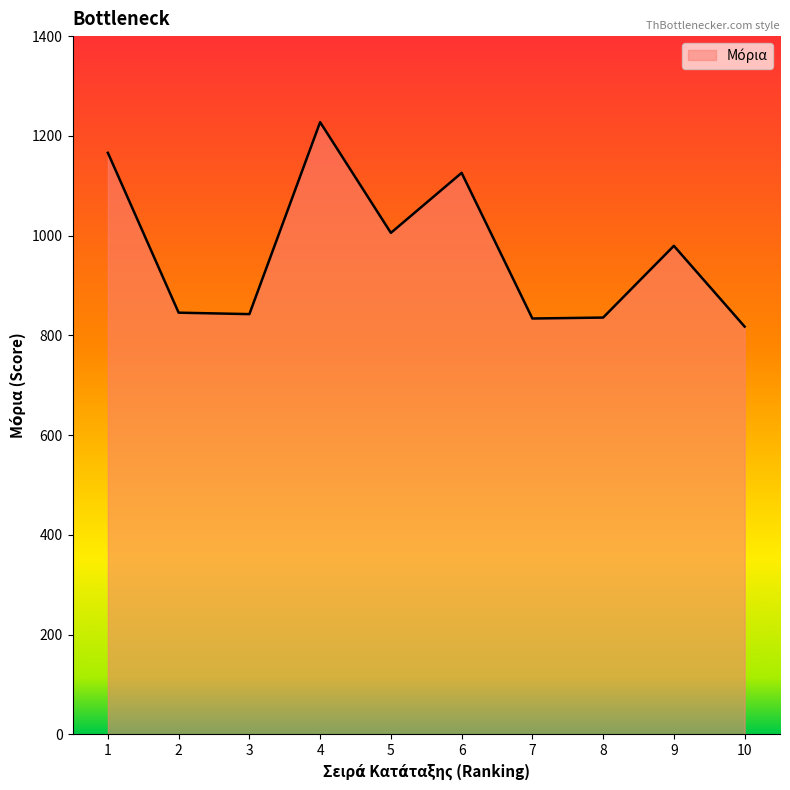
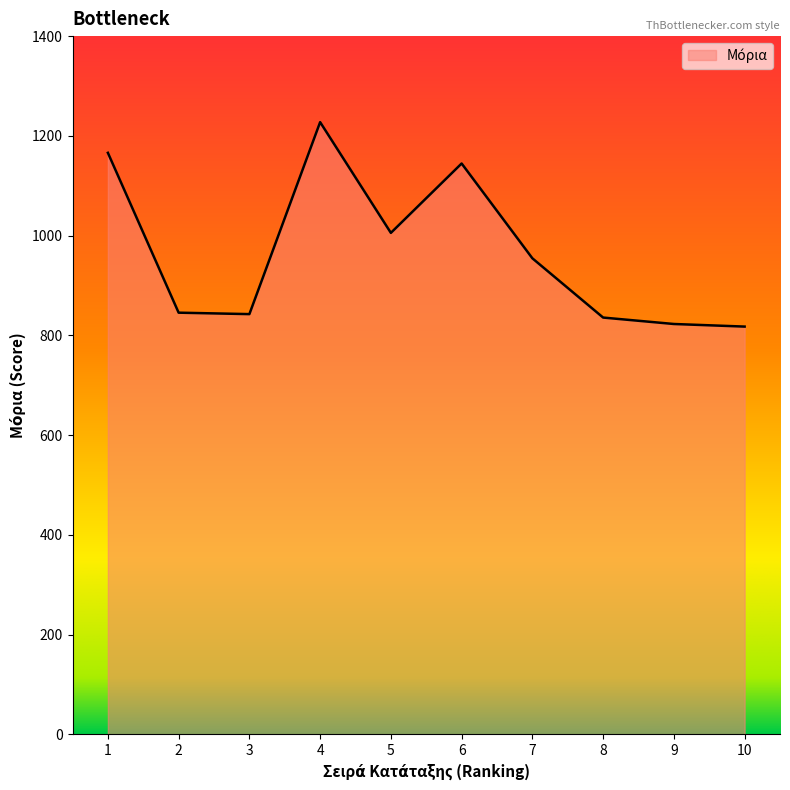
6: 1130 -> 1140
7: 830 -> 950
9: 980 -> 820
